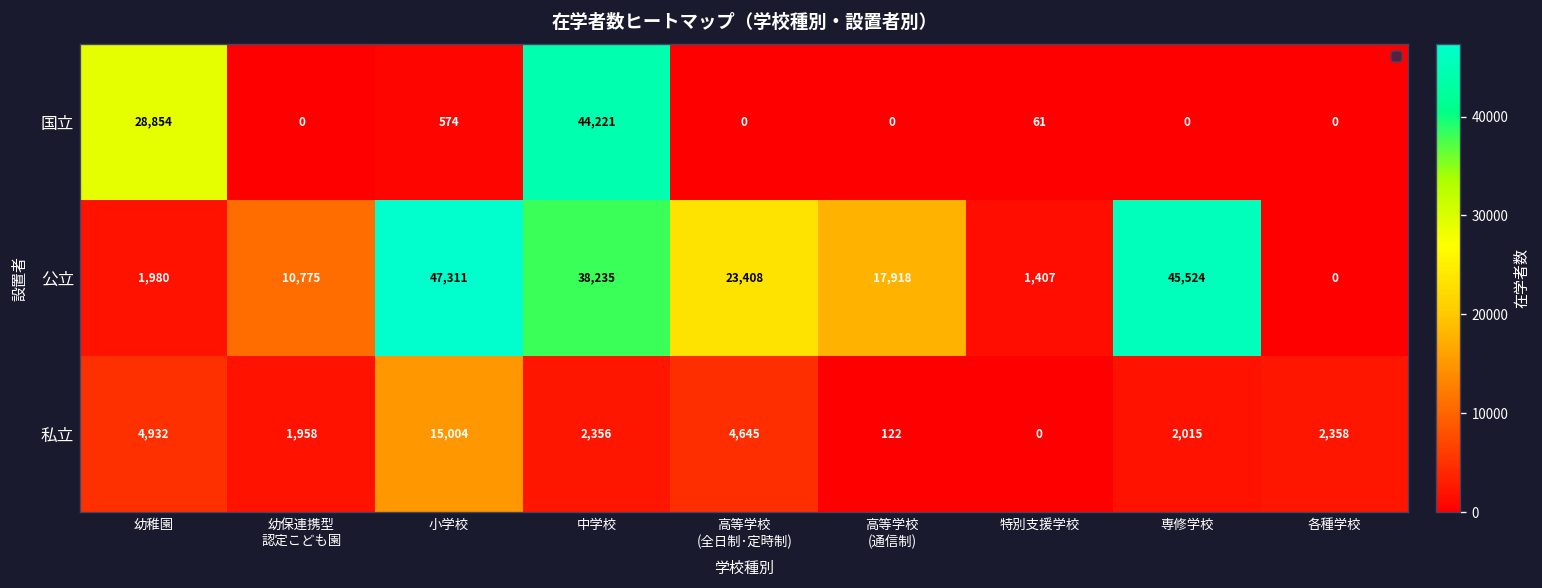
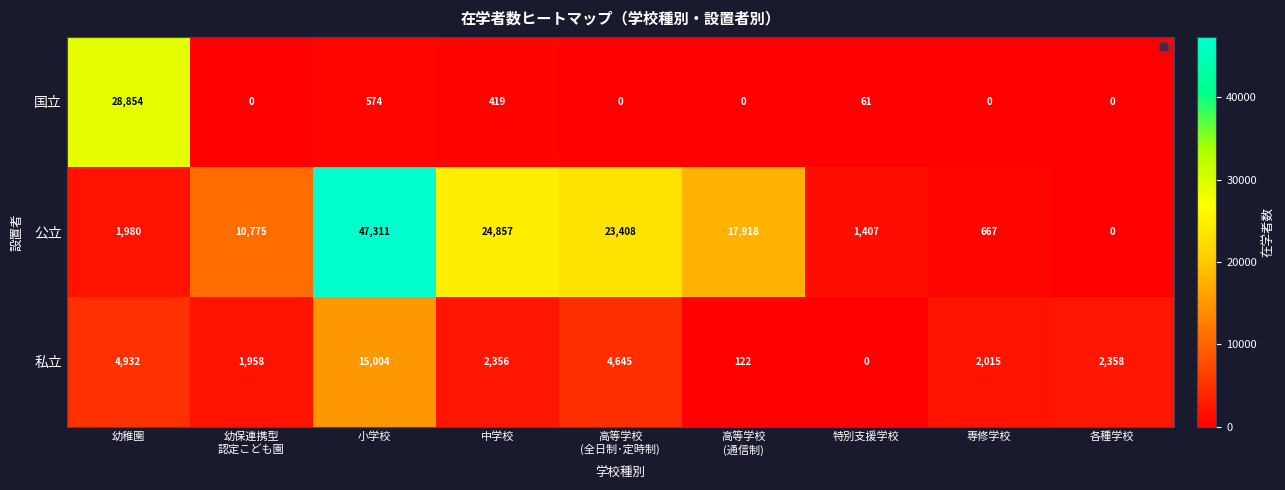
国立, 中学校: 44,221 -> 419
公立, 中学校: 38,235 -> 24,857
公立, 専修学校: 45,524 -> 667
